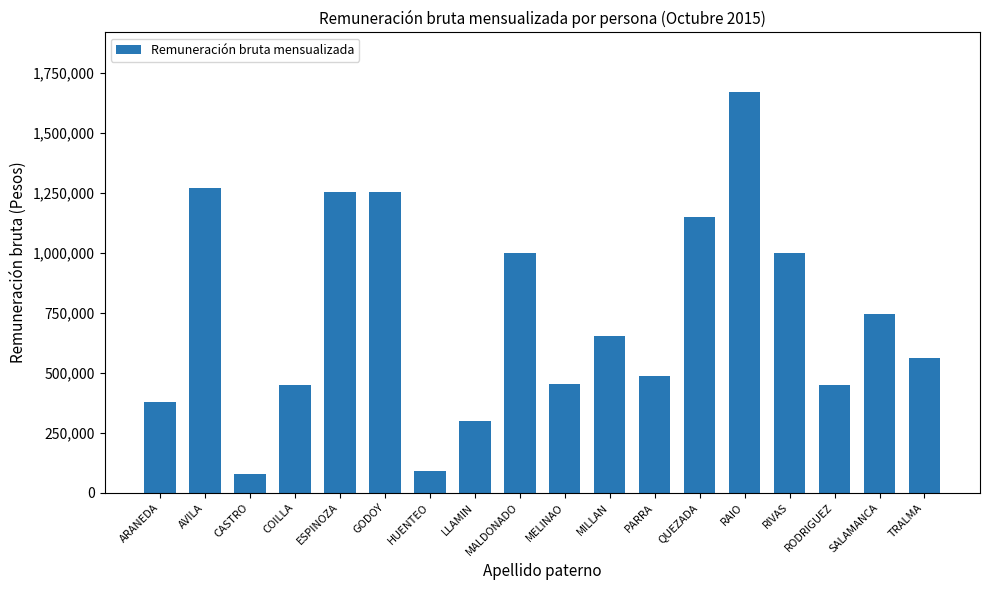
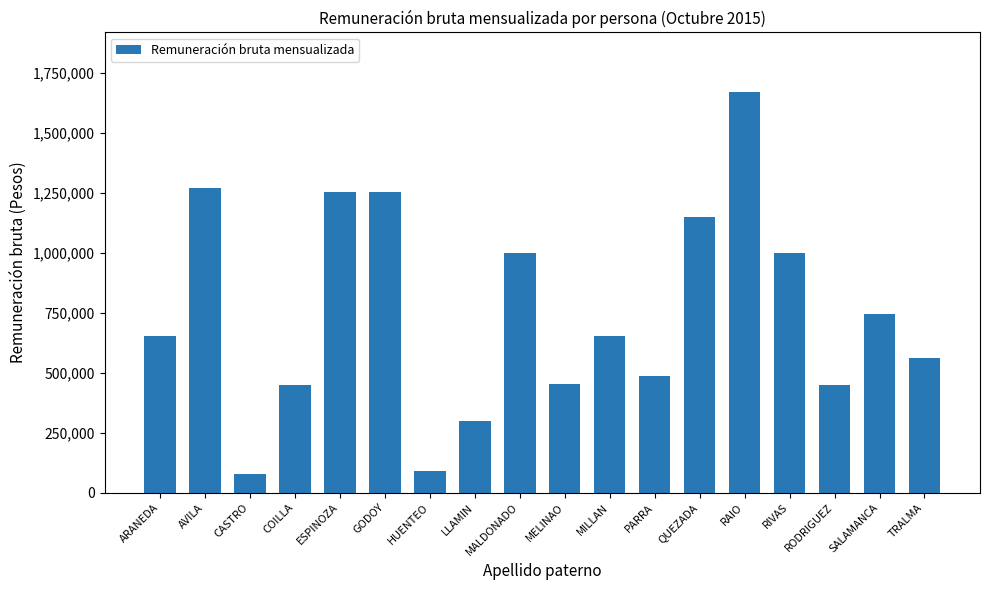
ARANEDA: 380,000 -> 650,000
